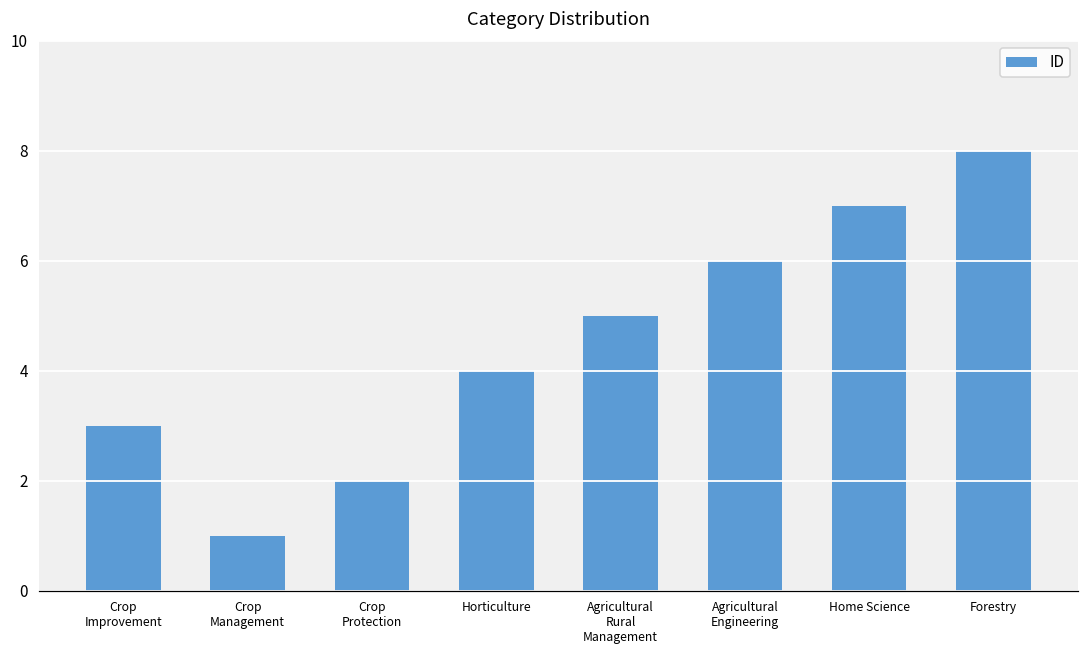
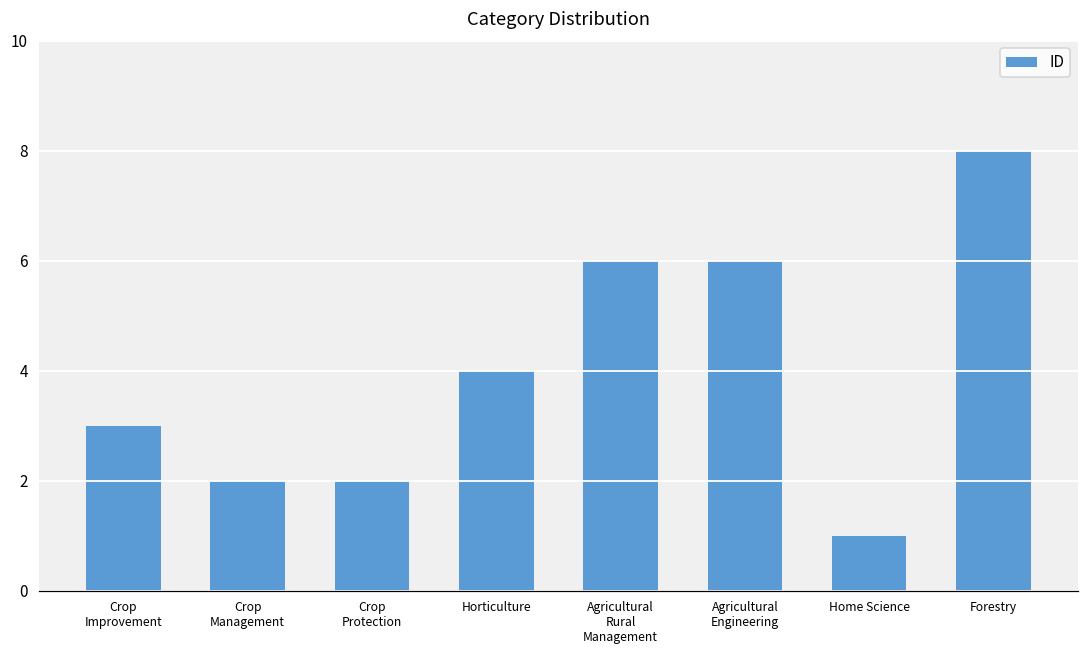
Crop Management: 1 -> 2
Agricultural Rural Management: 5 -> 6
Home Science: 7 -> 1
